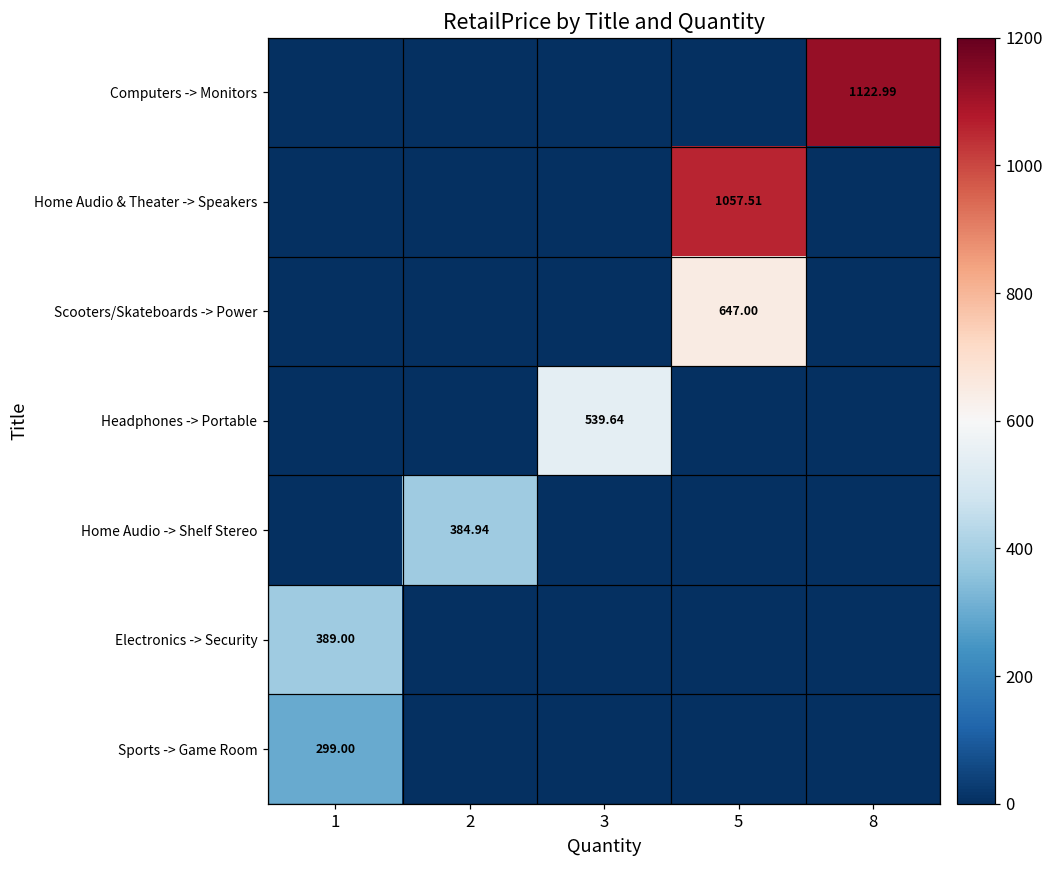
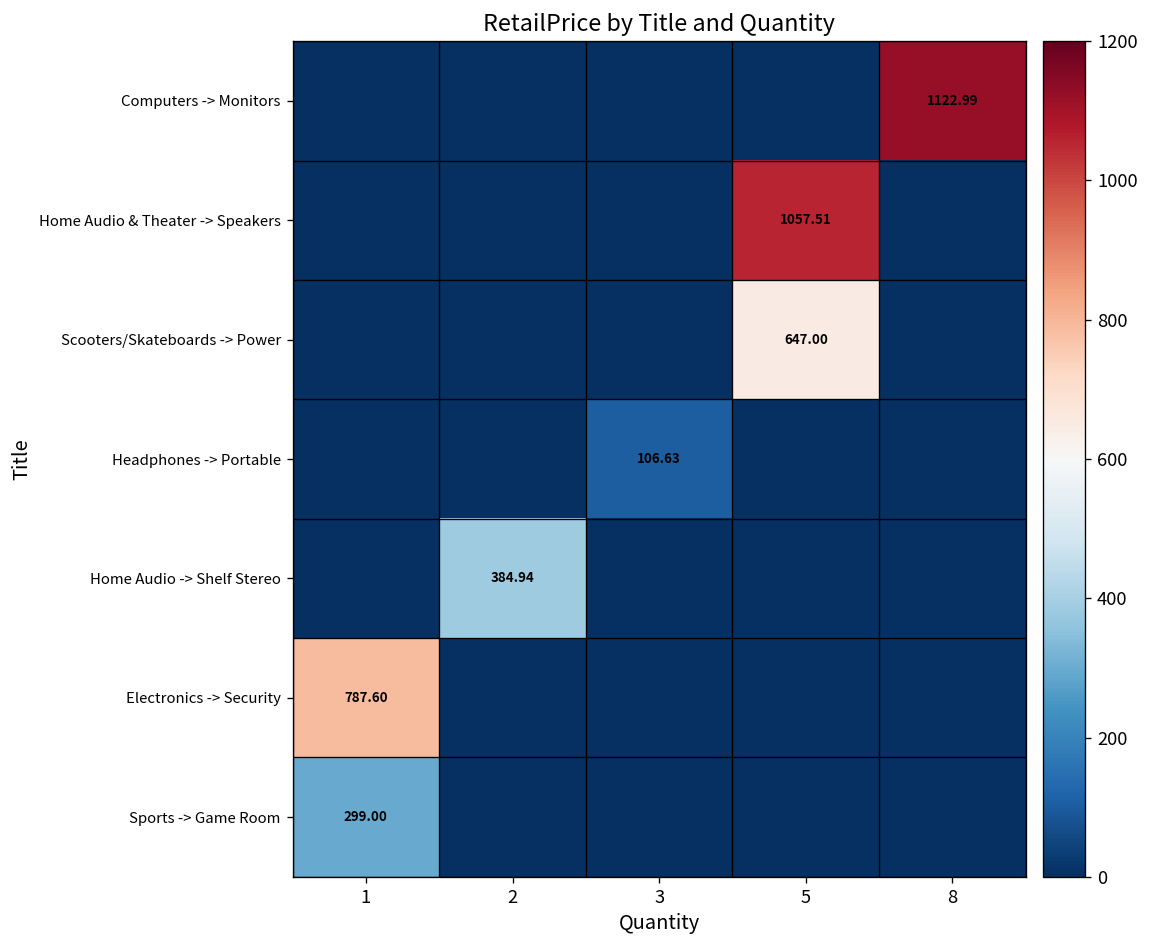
Headphones -> Portable, 3: 539.64 -> 106.63
Electronics -> Security, 1: 389.00 -> 787.60
